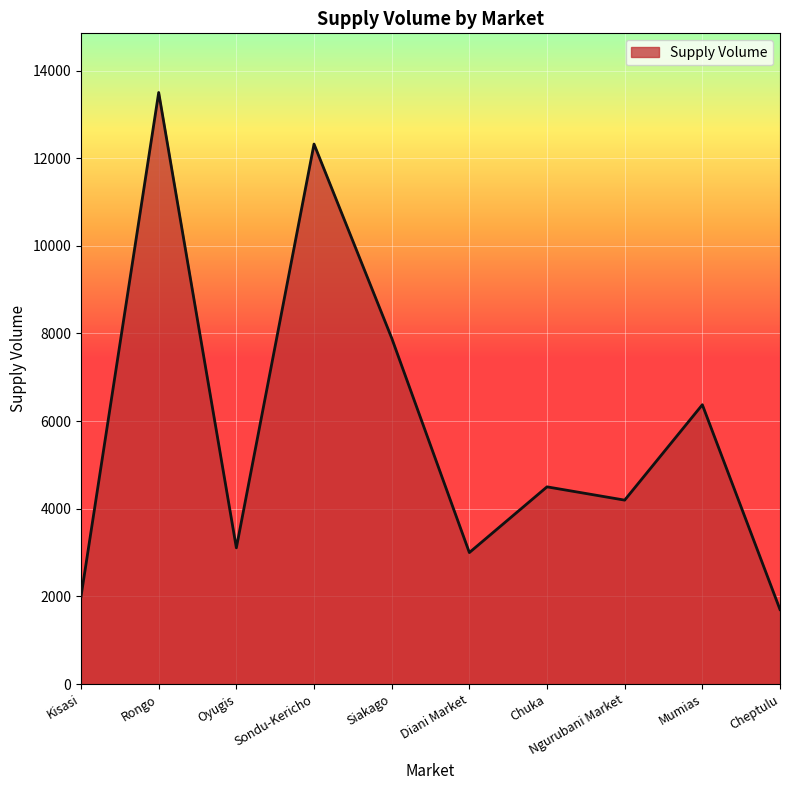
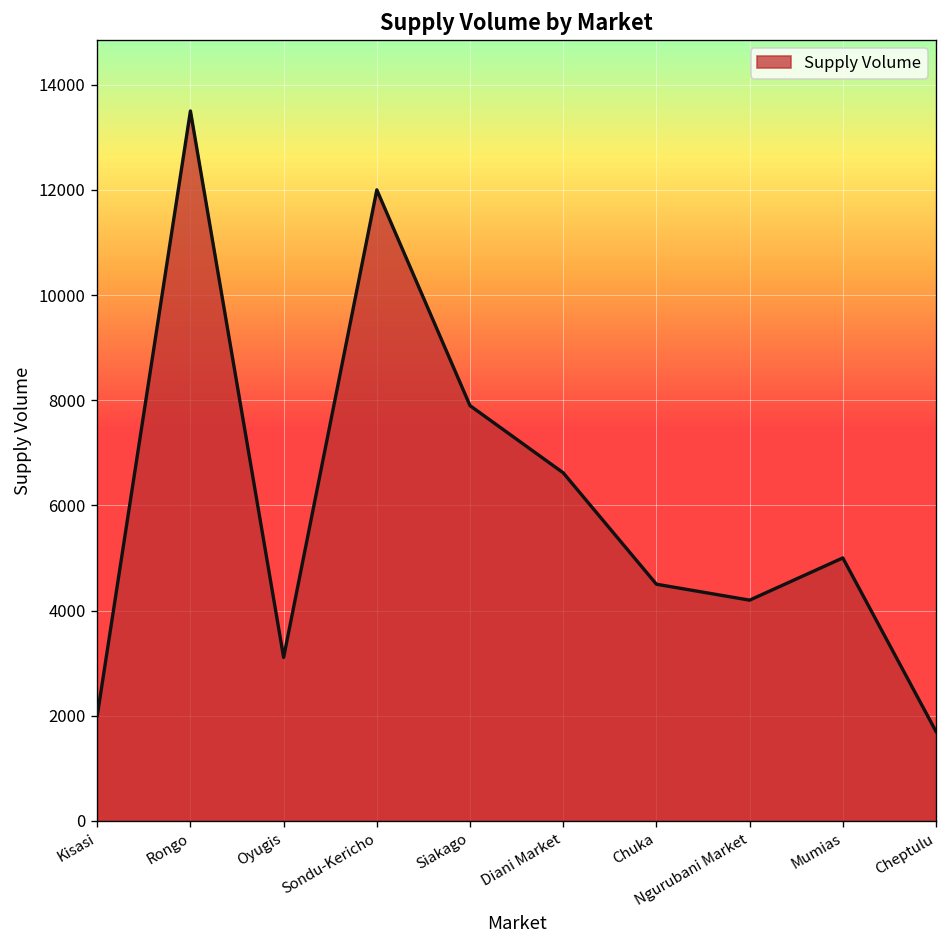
Sondu-Kericho: 12300 -> 12000
Diani Market: 3000 -> 6600
Mumias: 6400 -> 5000
